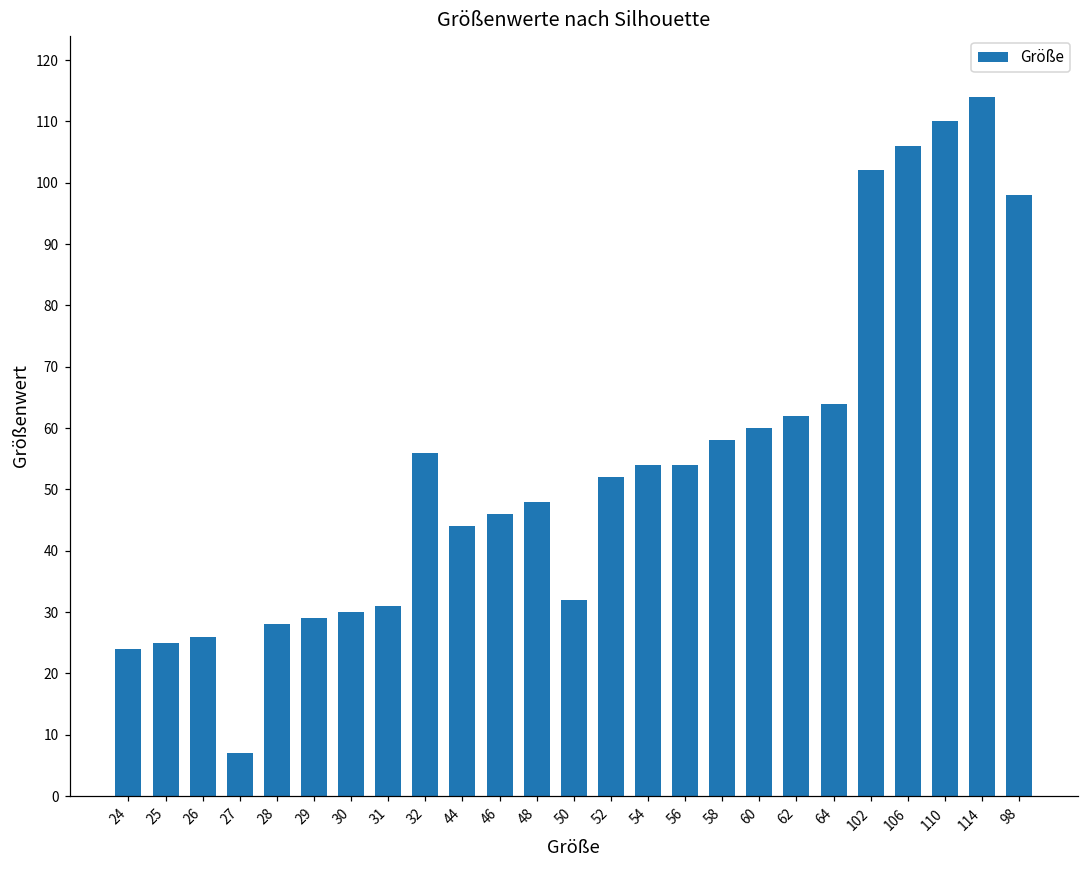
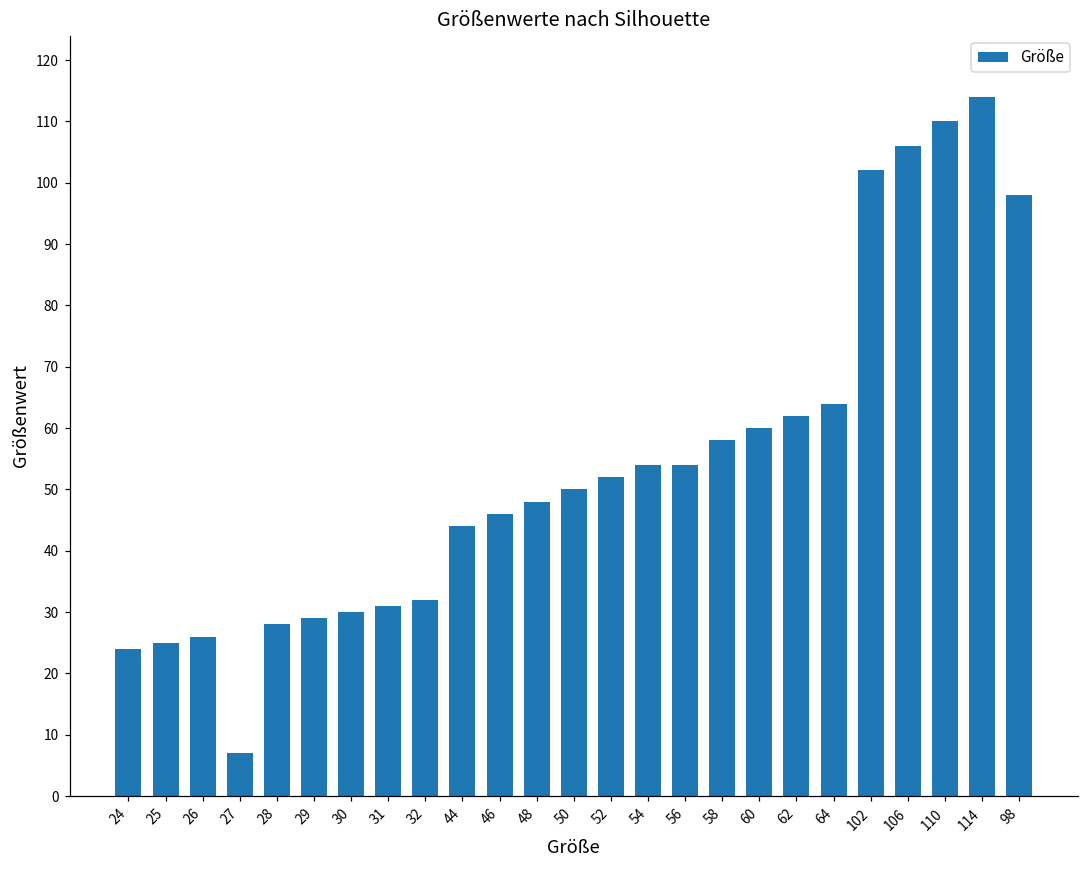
32: 56 -> 32
50: 32 -> 50
